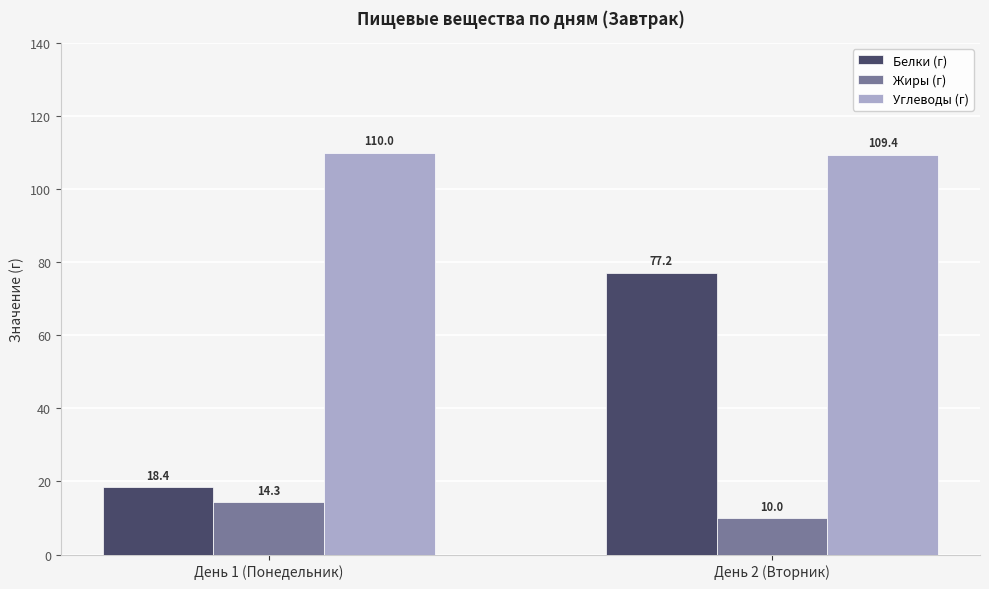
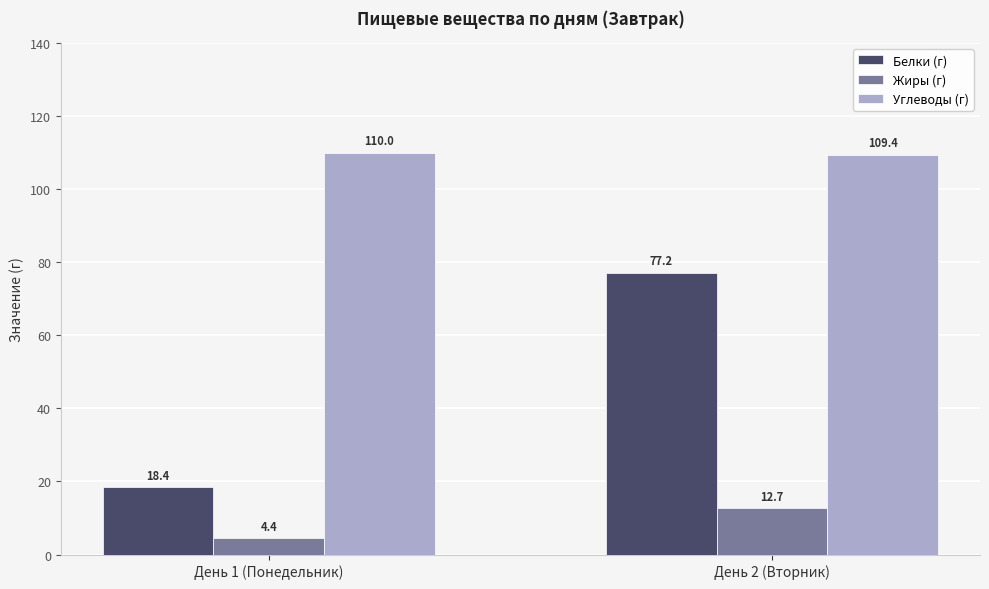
Жиры (г), День 1 (Понедельник): 14.3 -> 4.4
Жиры (г), День 2 (Вторник): 10.0 -> 12.7
